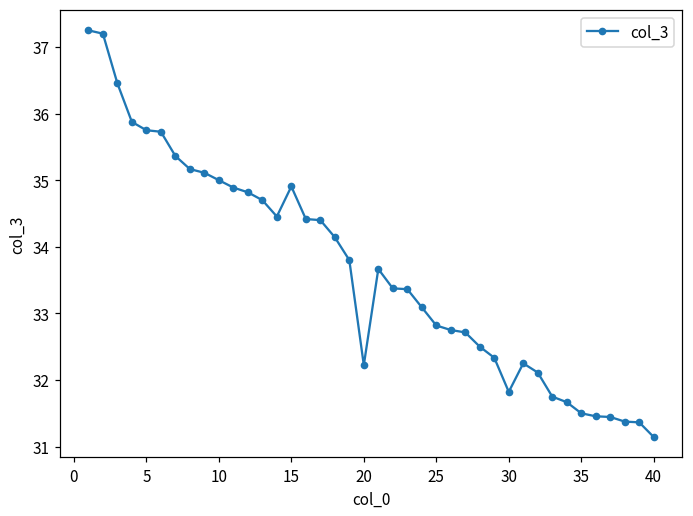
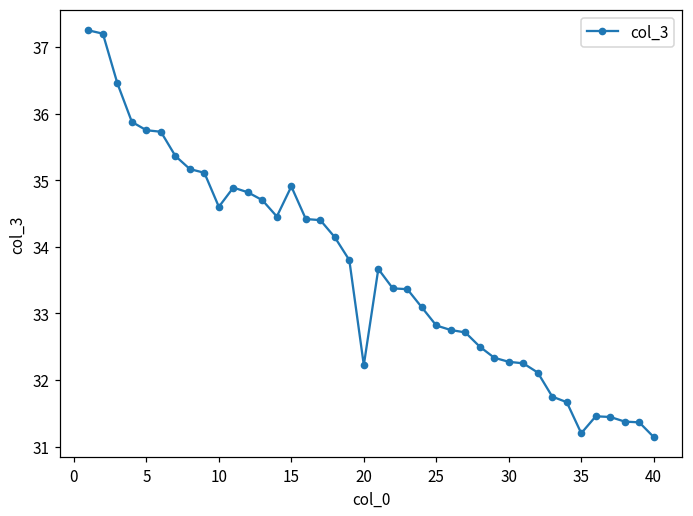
10: 35.0 -> 34.6
30: 31.8 -> 32.3
35: 31.5 -> 31.2
